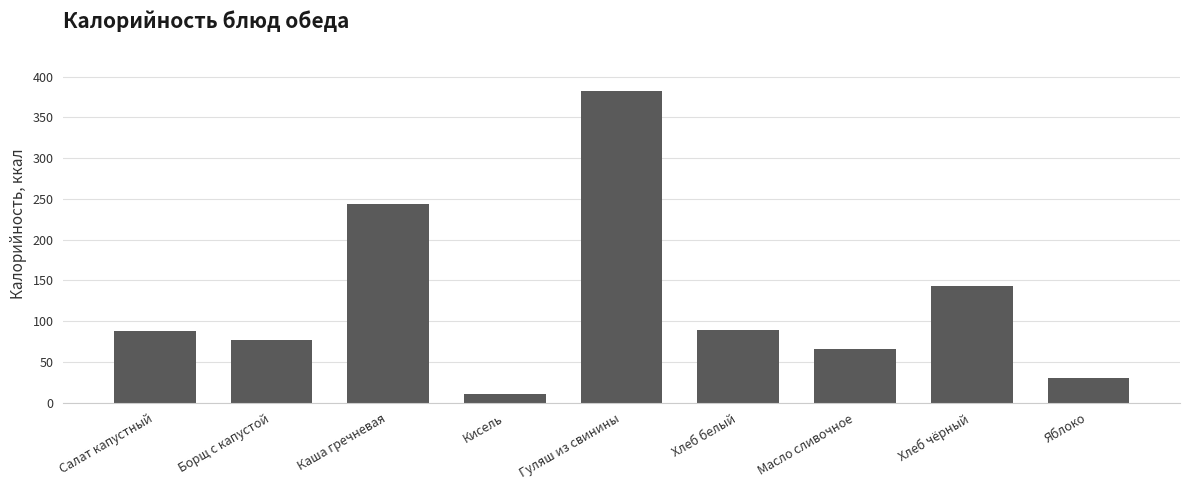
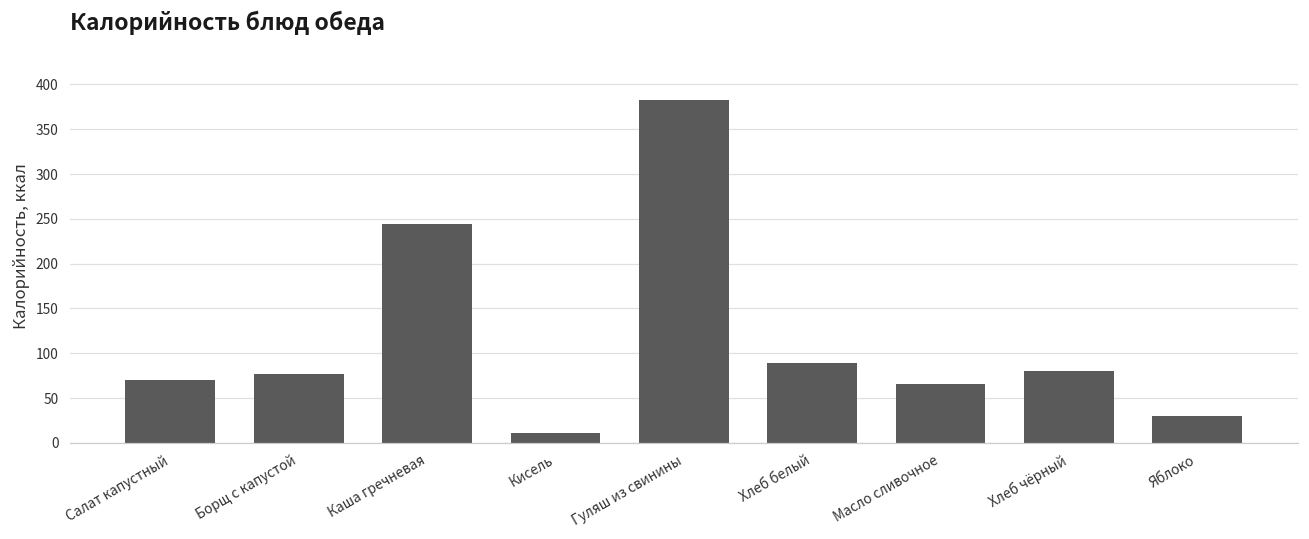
Салат капустный: 90 -> 70
Хлеб чёрный: 140 -> 80
